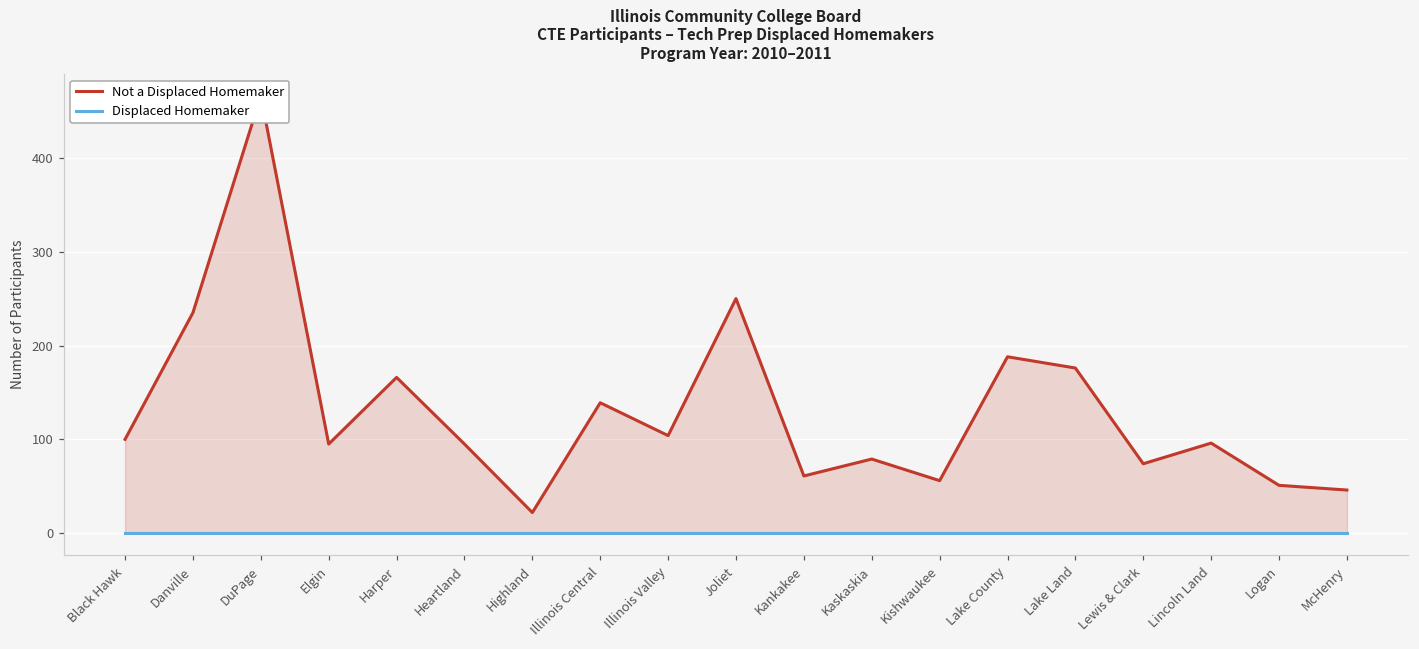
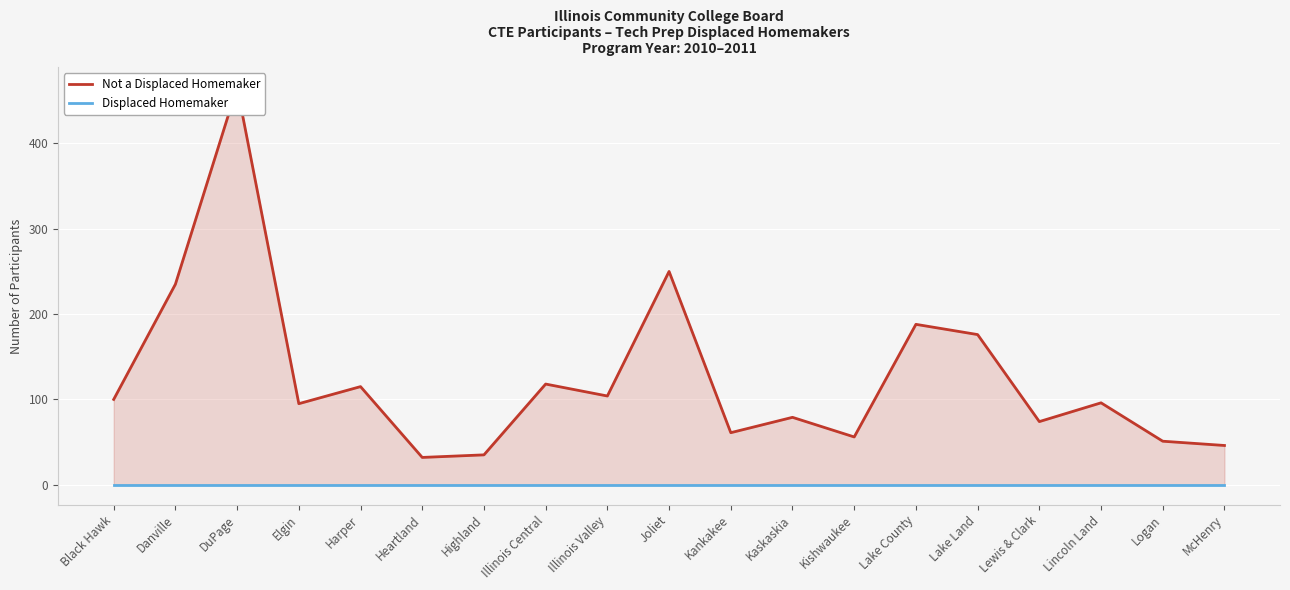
Not a Displaced Homemaker, Harper: 170 -> 120
Not a Displaced Homemaker, Heartland: 100 -> 30
Not a Displaced Homemaker, Highland: 20 -> 40
Not a Displaced Homemaker, Illinois Central: 140 -> 120
